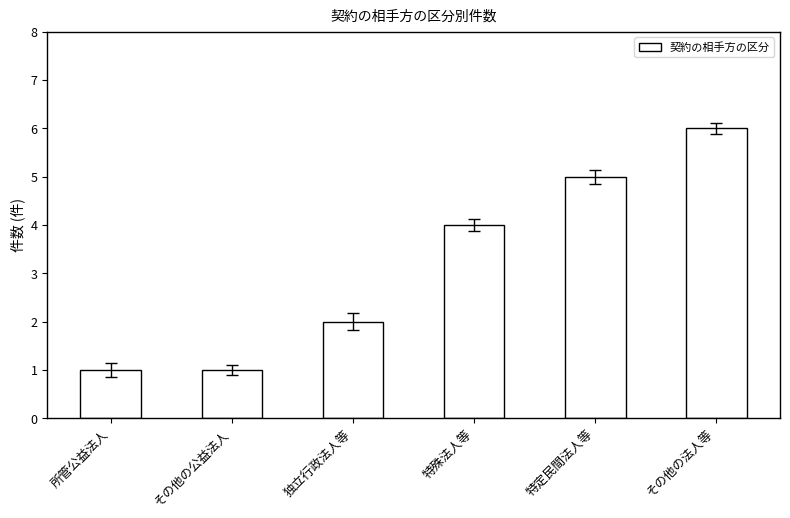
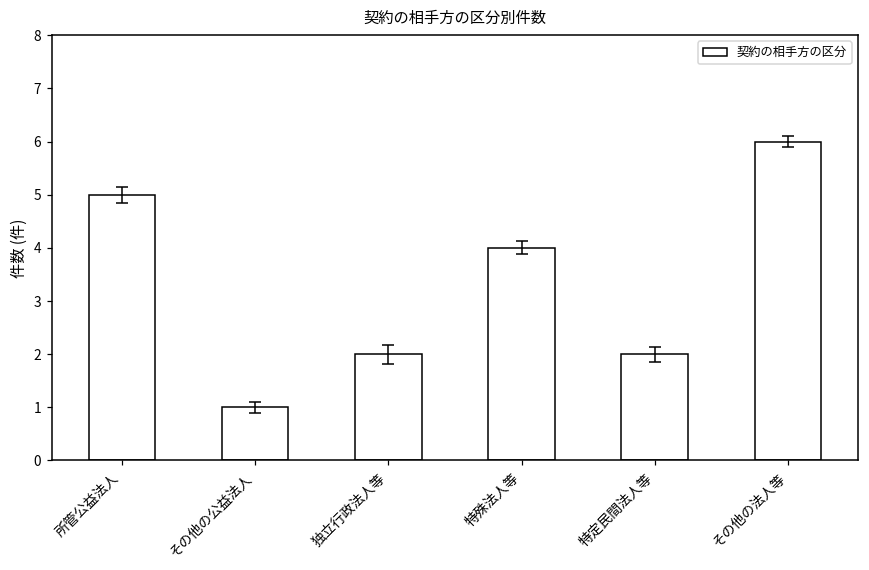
契約の相手方の区分, 所管公益法人: 1 -> 5
契約の相手方の区分, 特定民間法人等: 5 -> 2
